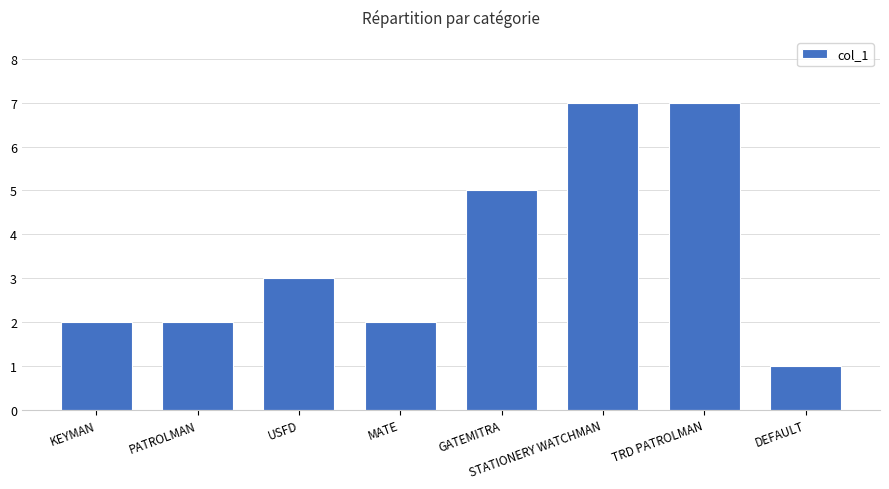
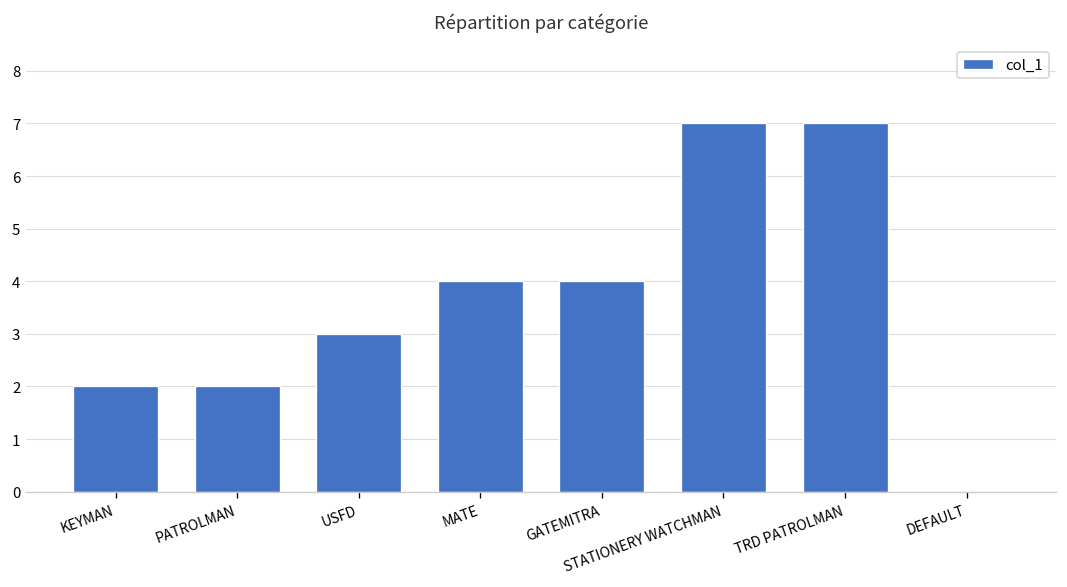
MATE: 2 -> 4
GATEMITRA: 5 -> 4
DEFAULT: 1 -> 0
